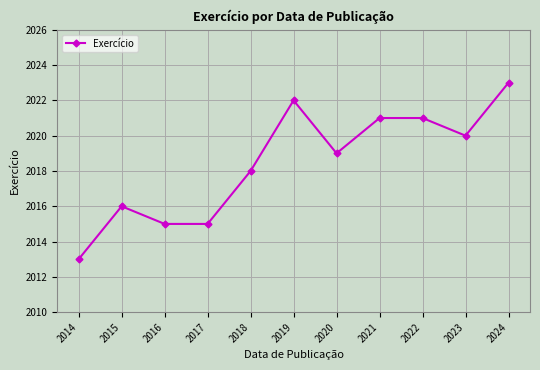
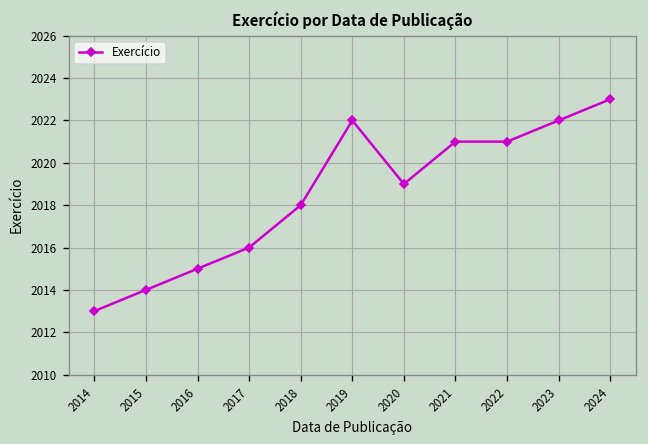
2015: 2016 -> 2014
2017: 2015 -> 2016
2023: 2020 -> 2022
